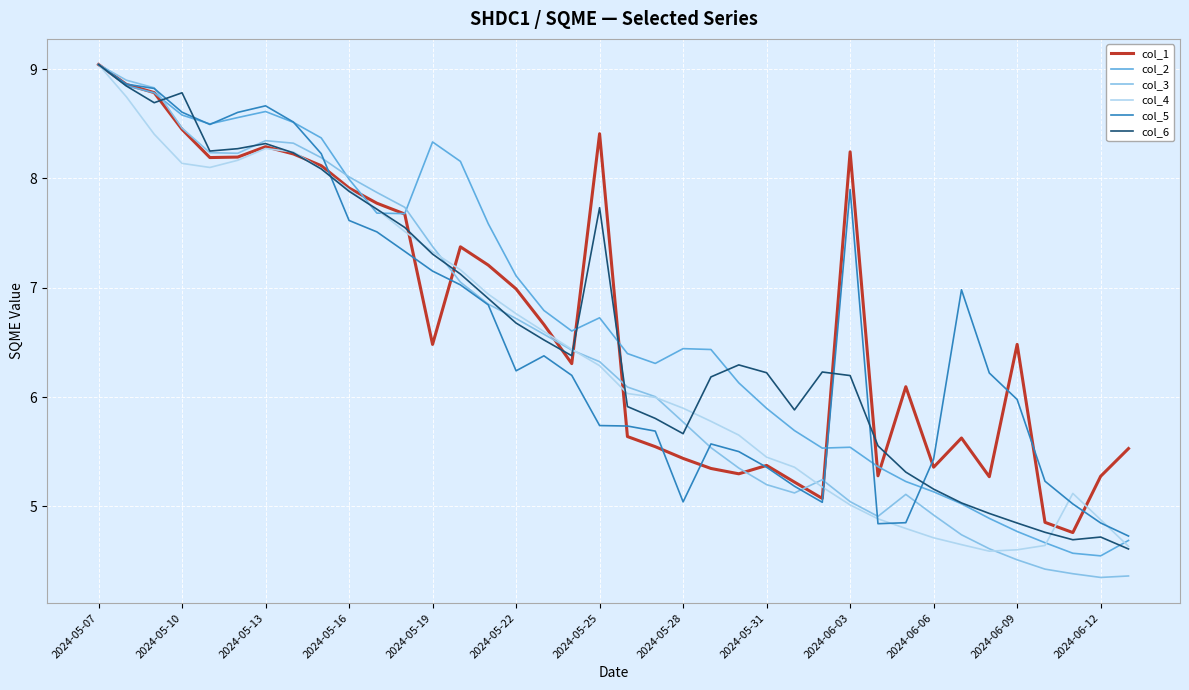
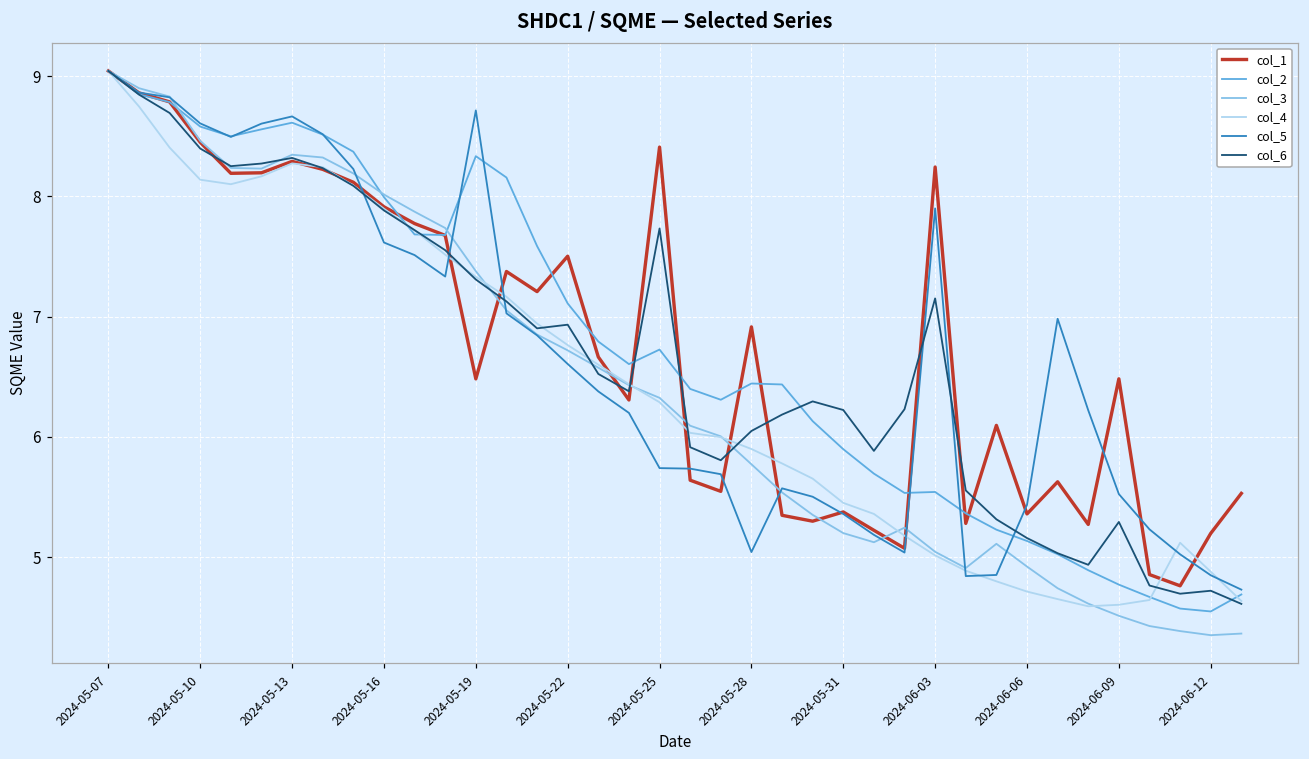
col_6, 2024-05-10: 8.78 -> 8.40
col_5, 2024-05-19: 7.15 -> 8.71
col_1, 2024-05-22: 6.99 -> 7.50
col_5, 2024-05-22: 6.24 -> 6.61
col_6, 2024-05-22: 6.68 -> 6.93
col_1, 2024-05-28: 5.44 -> 6.91
col_6, 2024-05-28: 5.67 -> 6.05
col_6, 2024-06-03: 6.20 -> 7.15
col_5, 2024-06-09: 5.98 -> 5.52
col_6, 2024-06-09: 4.85 -> 5.29
col_1, 2024-06-12: 5.28 -> 5.20
